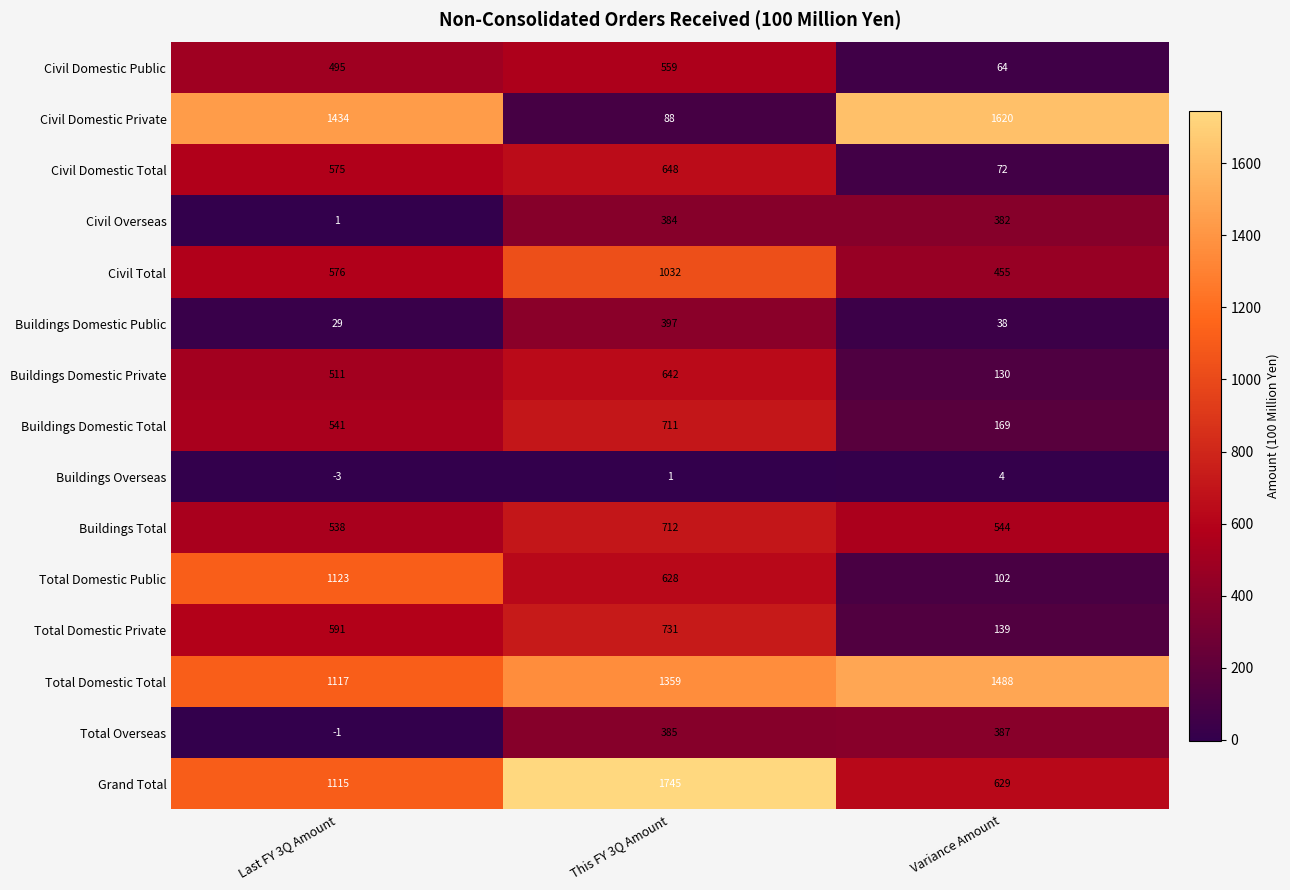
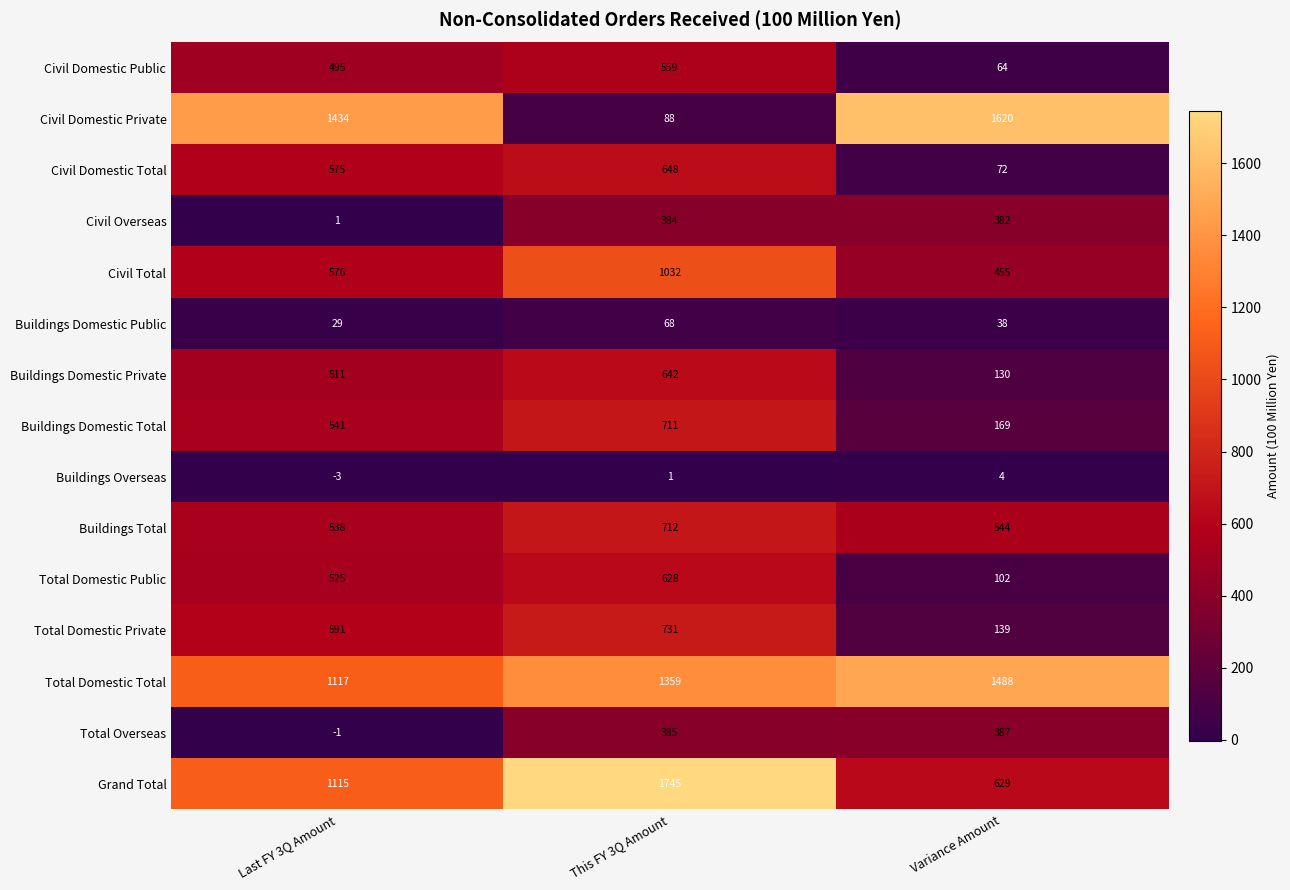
Buildings Domestic Public, This FY 3Q Amount: 397 -> 68
Total Domestic Public, Last FY 3Q Amount: 1123 -> 525
